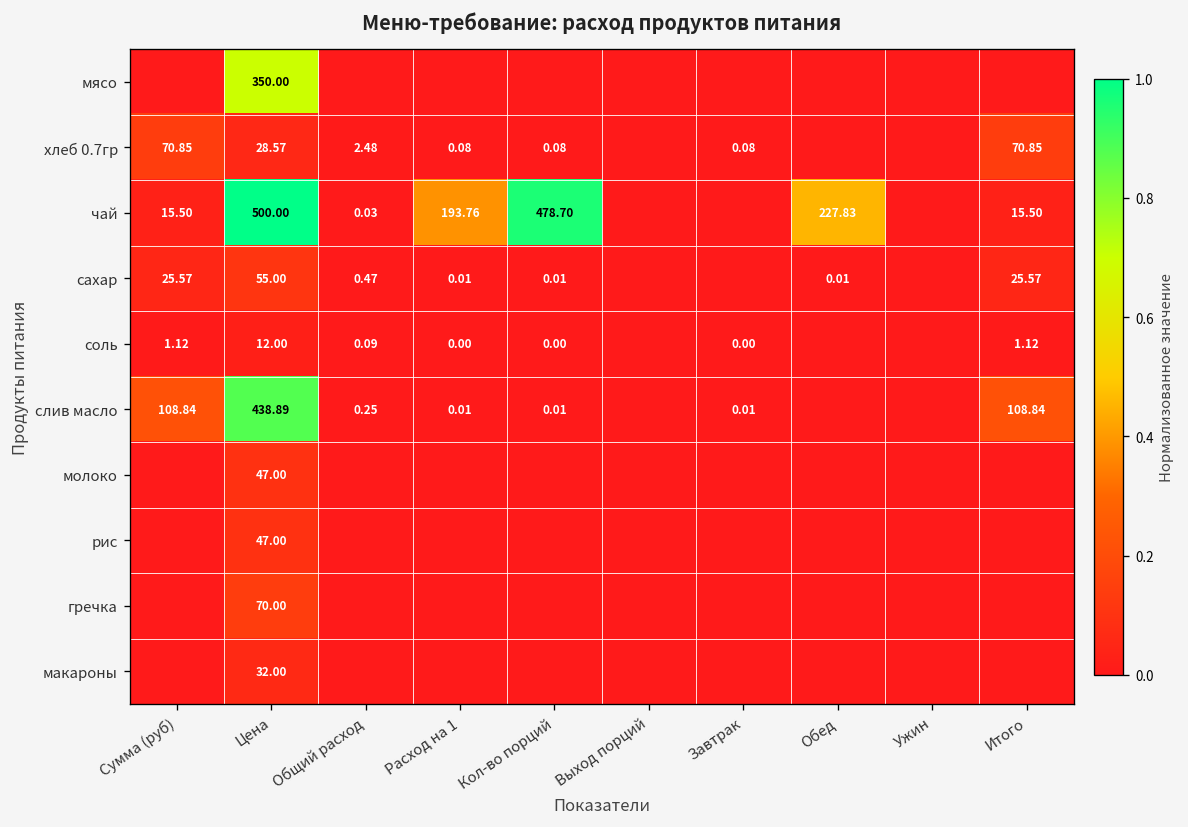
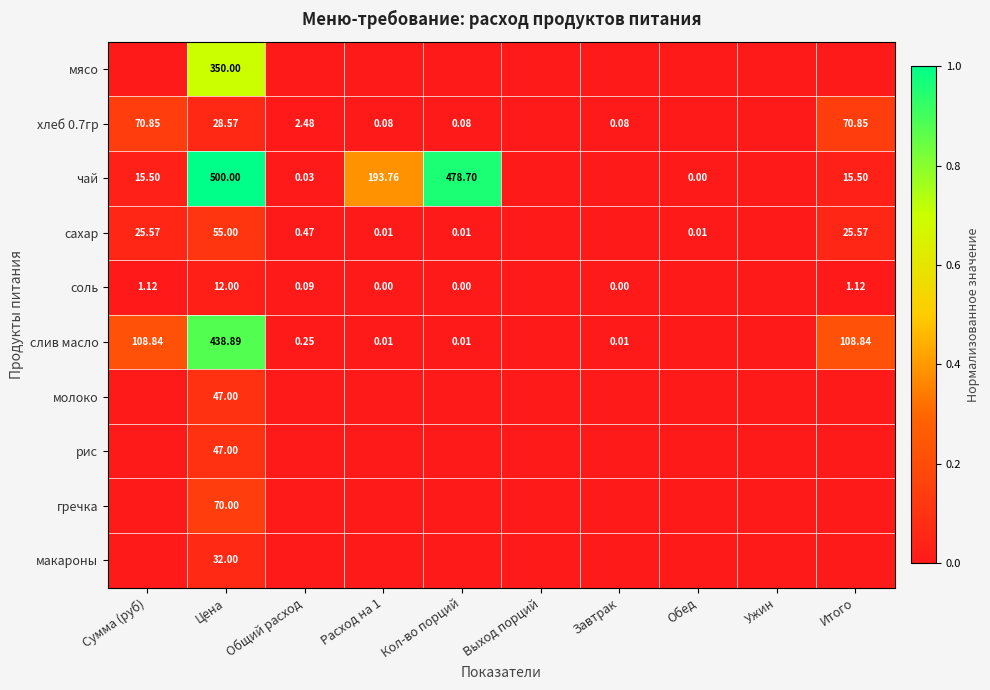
чай, Обед: 227.83 -> 0.00
